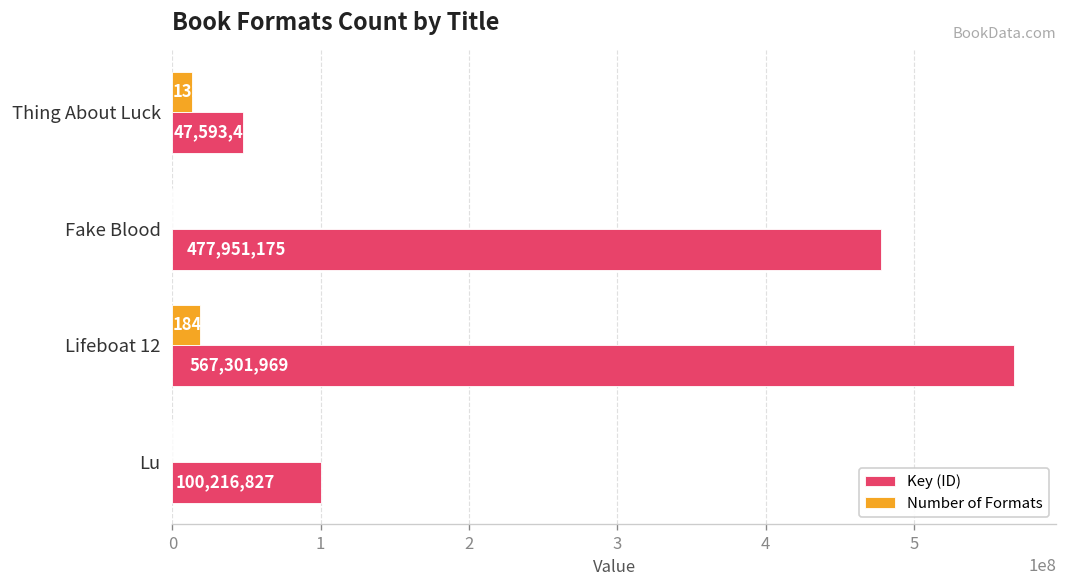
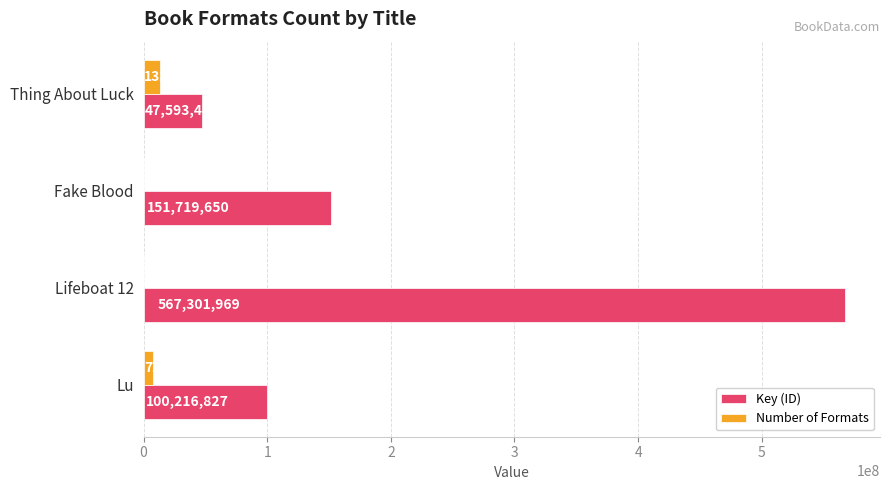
Key (ID), Fake Blood: 477,951,175 -> 151,719,650
Number of Formats, Lifeboat 12: 18000000 -> 0
Number of Formats, Lu: 0 -> 7000000
